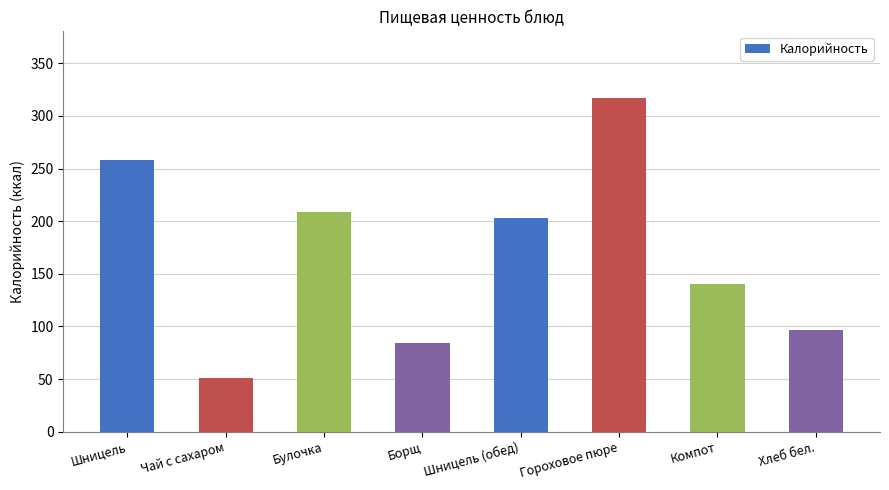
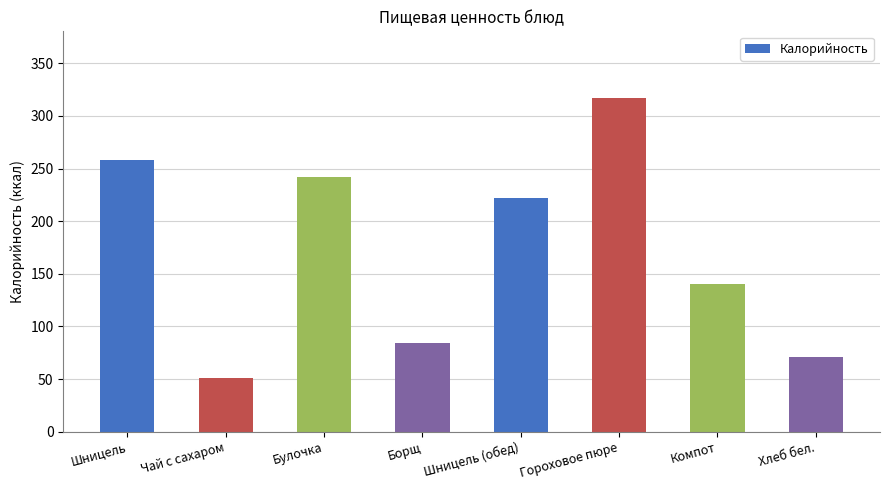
Булочка: 209 -> 242
Шницель (обед): 203 -> 222
Хлеб бел.: 97 -> 71
